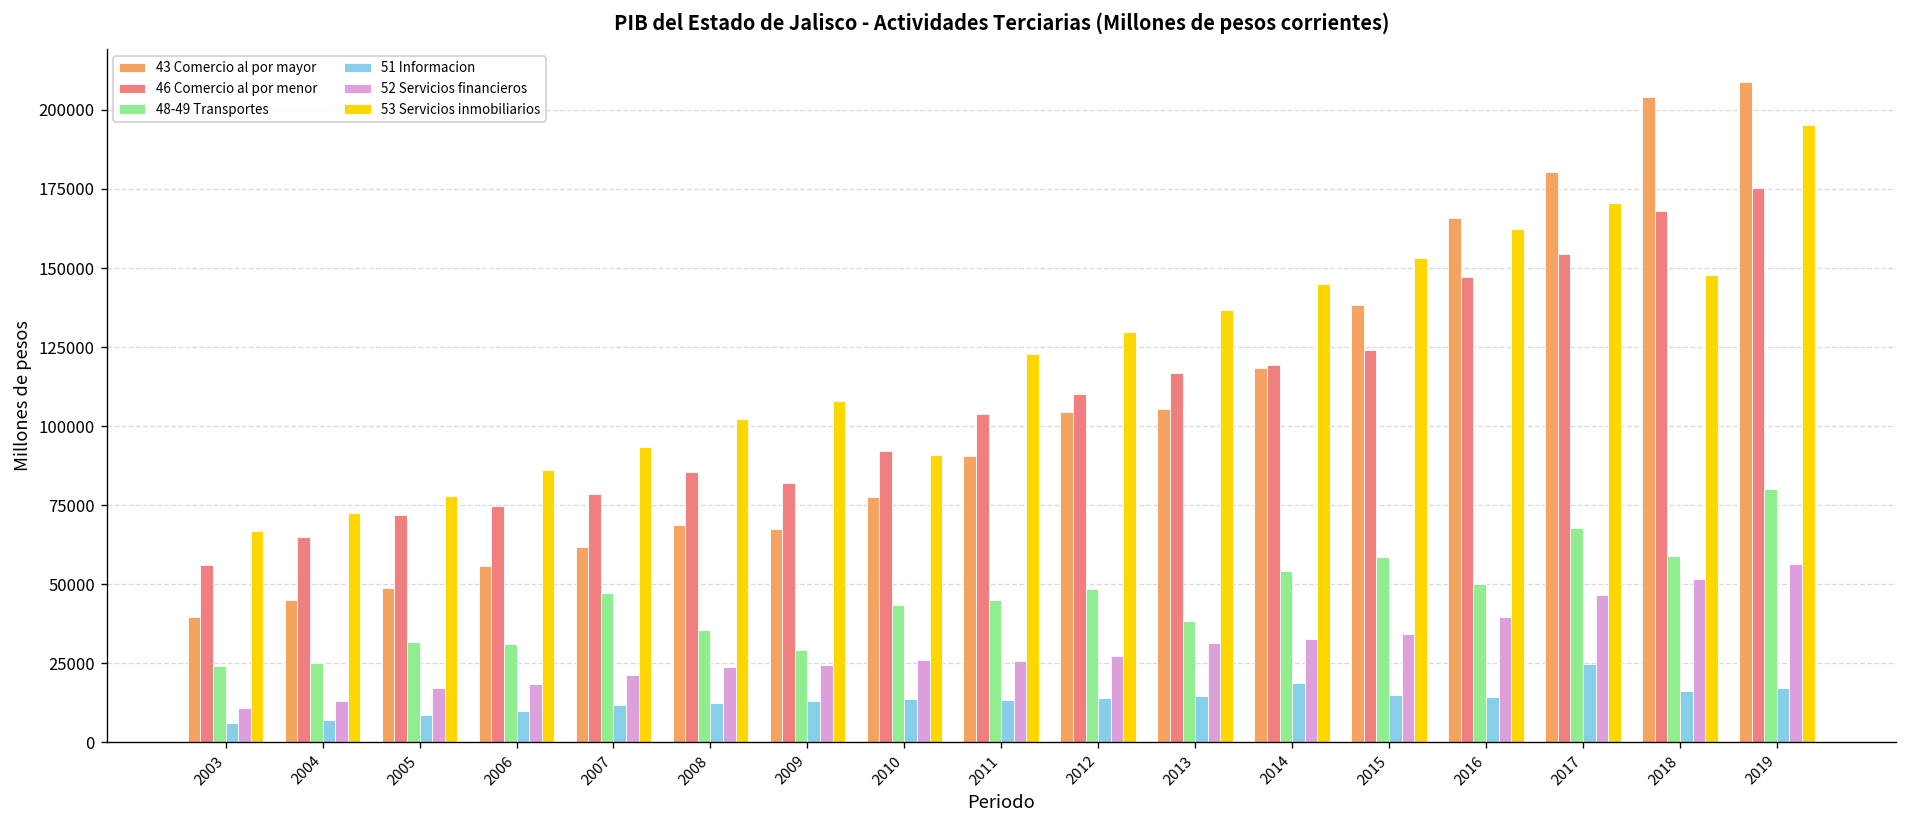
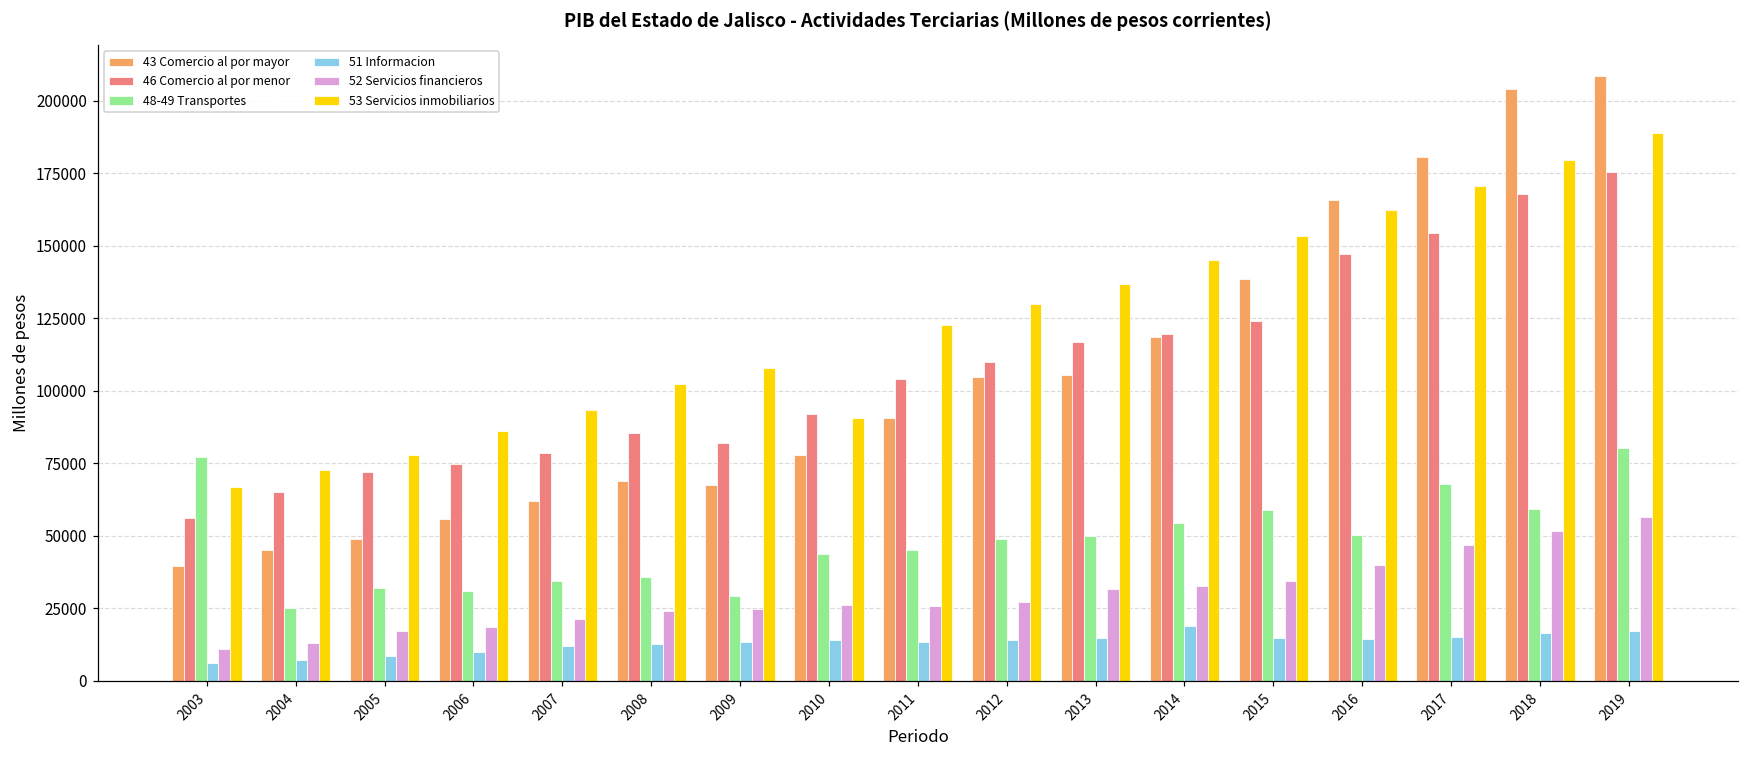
48-49 Transportes, 2003: 24000 -> 77000
48-49 Transportes, 2007: 47000 -> 34000
48-49 Transportes, 2013: 38000 -> 50000
51 Informacion, 2017: 25000 -> 15000
53 Servicios inmobiliarios, 2018: 148000 -> 180000
53 Servicios inmobiliarios, 2019: 195000 -> 189000
